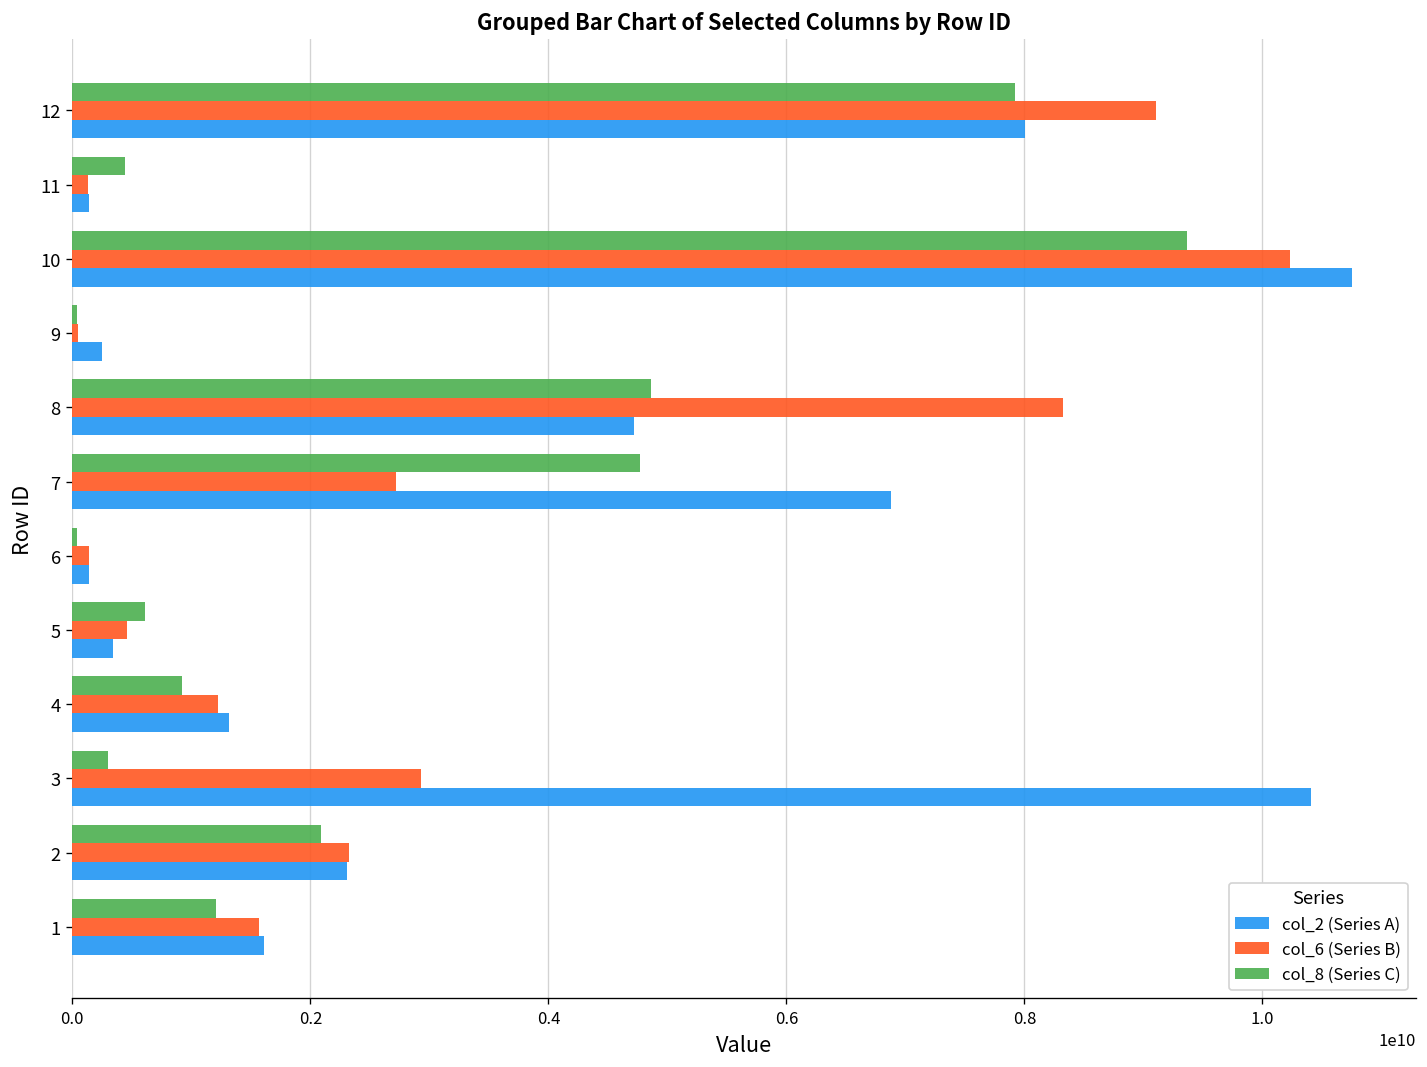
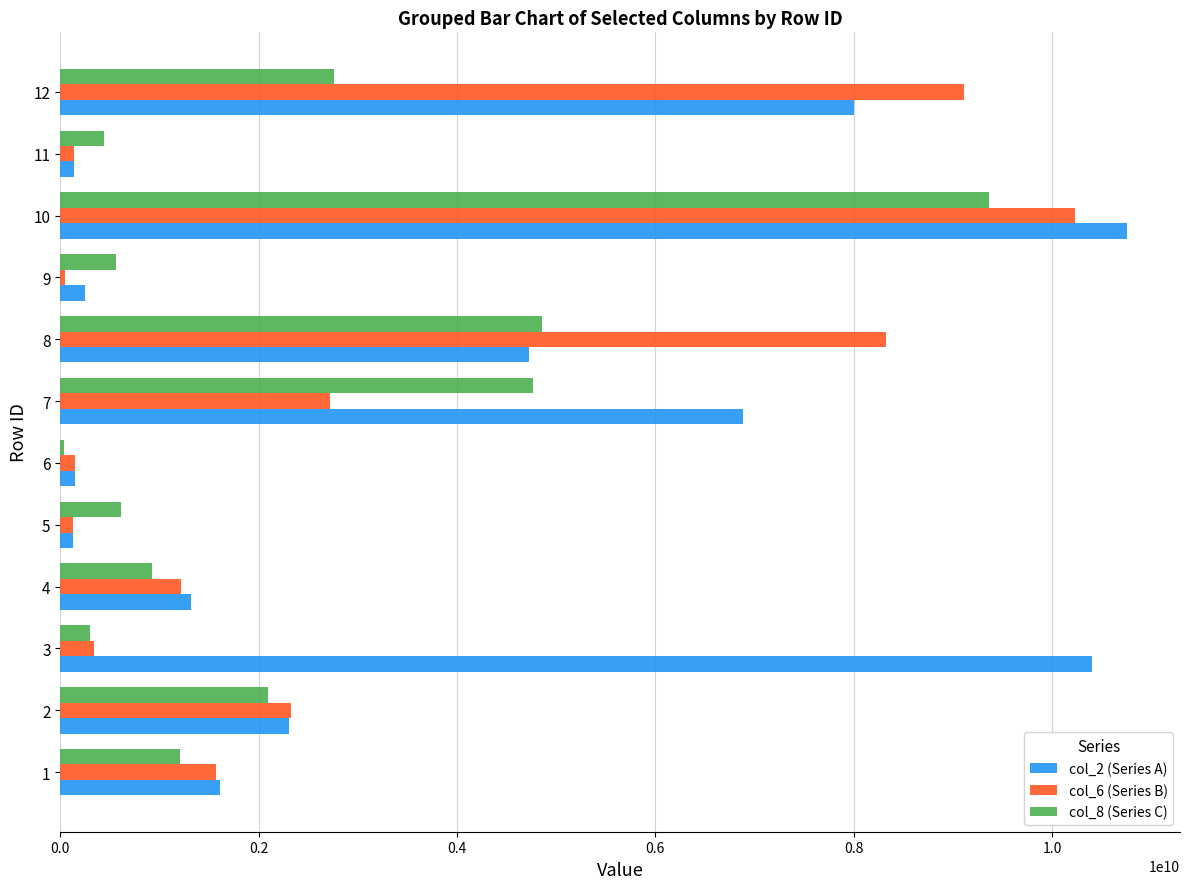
col_8 (Series C), 12: 7900000000 -> 2800000000
col_8 (Series C), 9: 0 -> 600000000
col_6 (Series B), 5: 500000000 -> 100000000
col_2 (Series A), 5: 300000000 -> 100000000
col_6 (Series B), 3: 2900000000 -> 300000000
